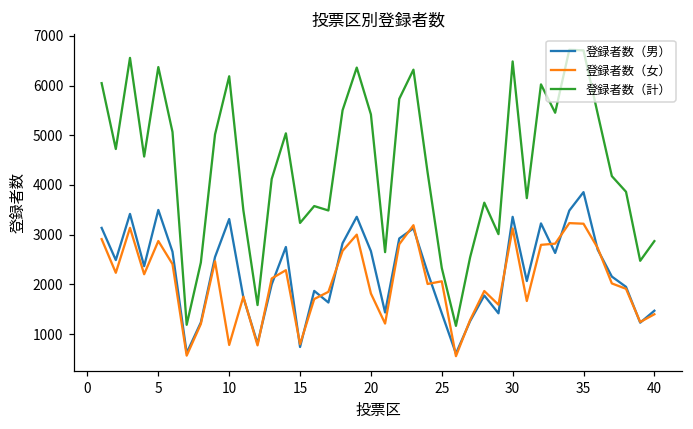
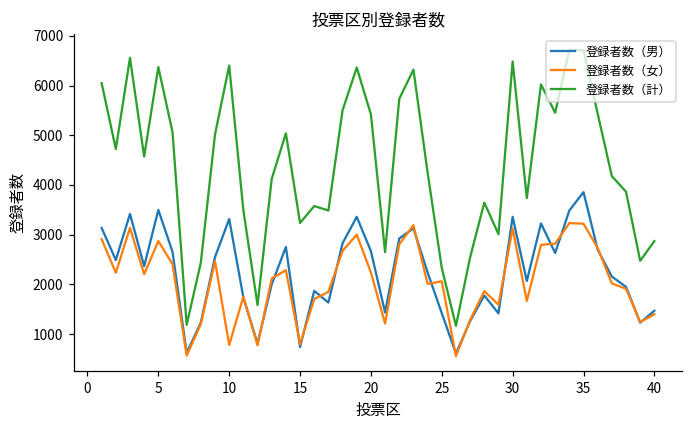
登録者数（計）, 10: 6200 -> 6400
登録者数（女）, 20: 1800 -> 2200
